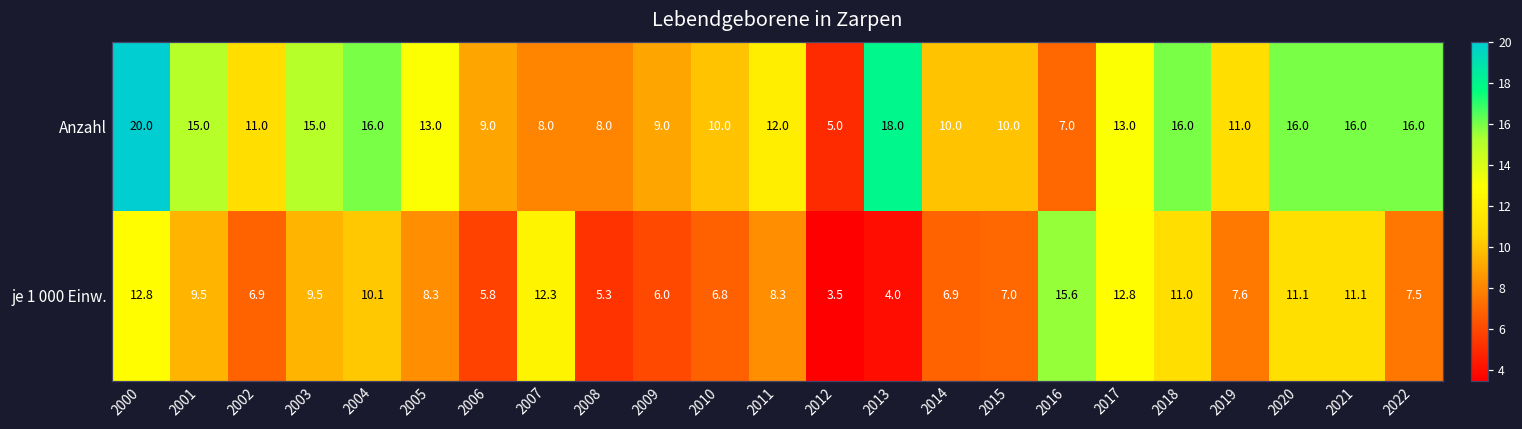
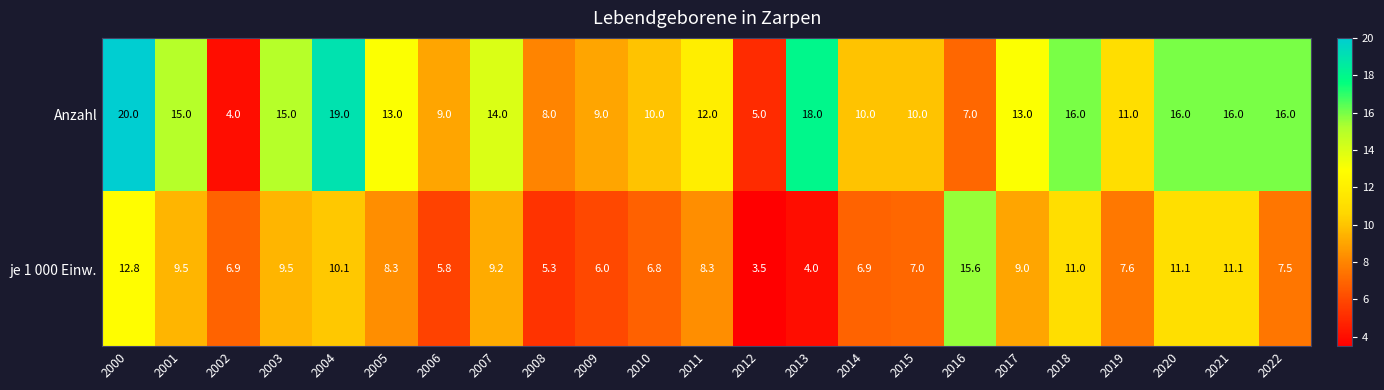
Anzahl, 2002: 11.0 -> 4.0
Anzahl, 2004: 16.0 -> 19.0
Anzahl, 2007: 8.0 -> 14.0
je 1 000 Einw., 2007: 12.3 -> 9.2
je 1 000 Einw., 2017: 12.8 -> 9.0
